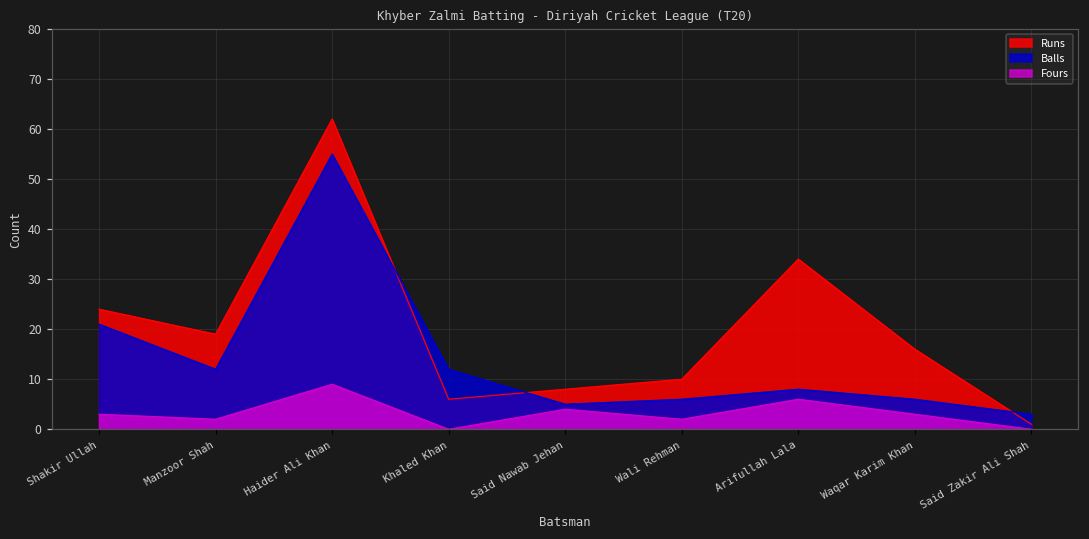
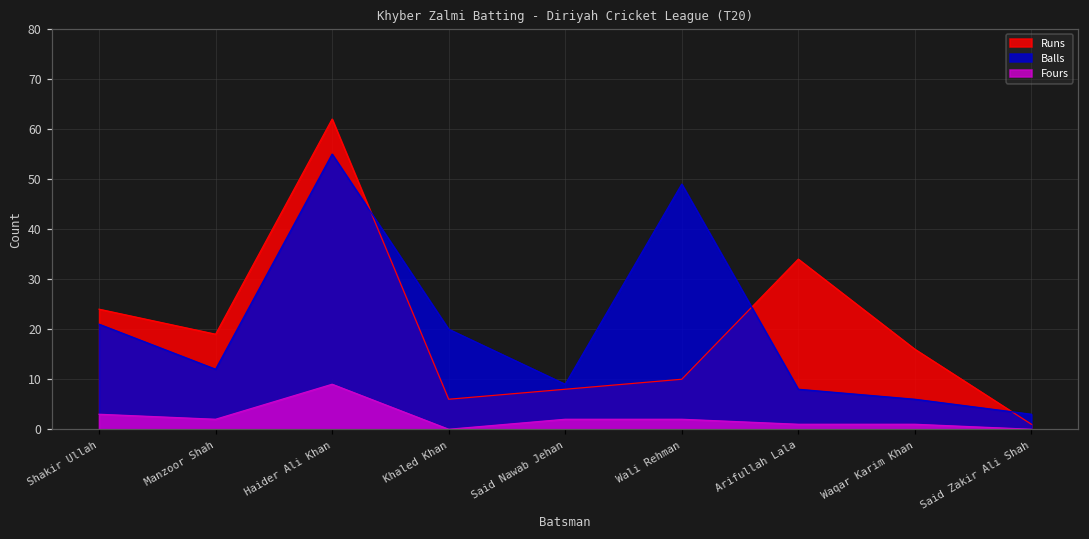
Balls, Khaled Khan: 12 -> 20
Balls, Said Nawab Jehan: 5 -> 9
Fours, Said Nawab Jehan: 4 -> 2
Balls, Wali Rehman: 6 -> 49
Fours, Arifullah Lala: 6 -> 1
Fours, Waqar Karim Khan: 3 -> 1
